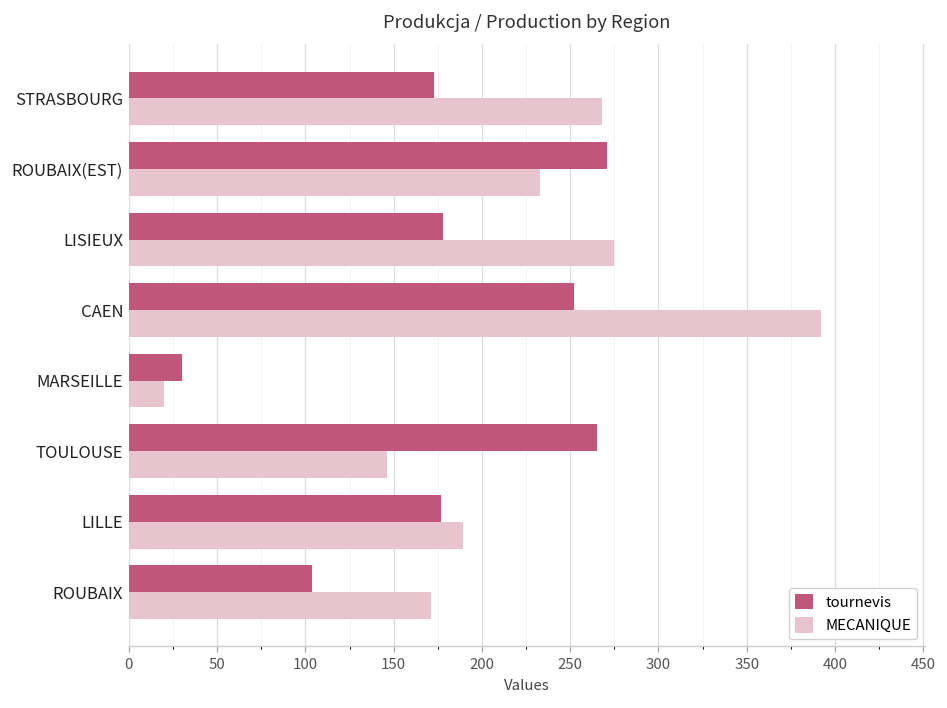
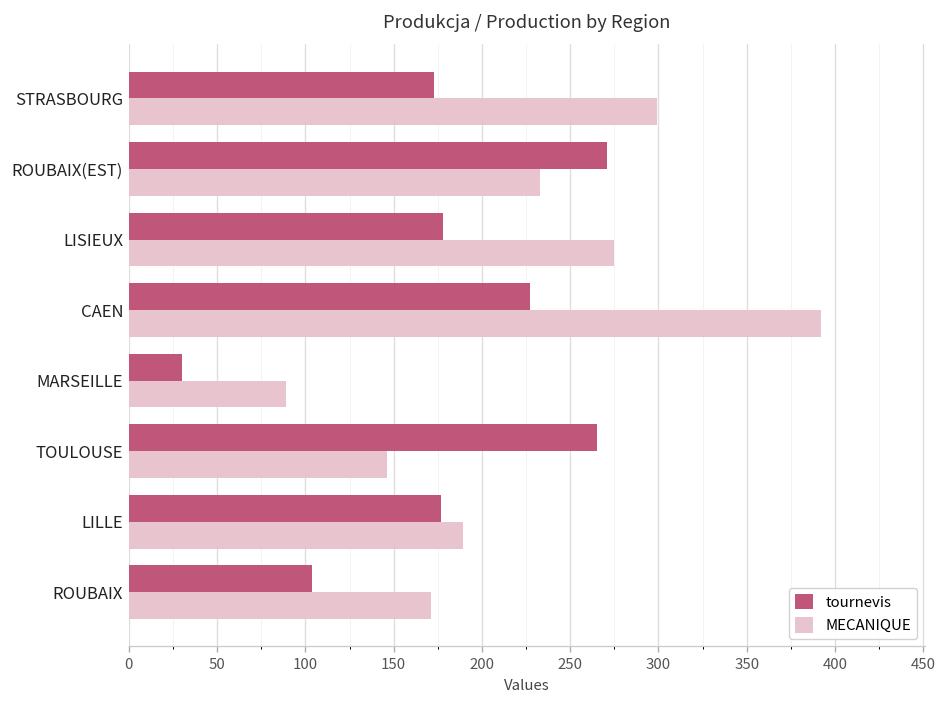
MECANIQUE, STRASBOURG: 268 -> 299
tournevis, CAEN: 252 -> 227
MECANIQUE, MARSEILLE: 20 -> 89
